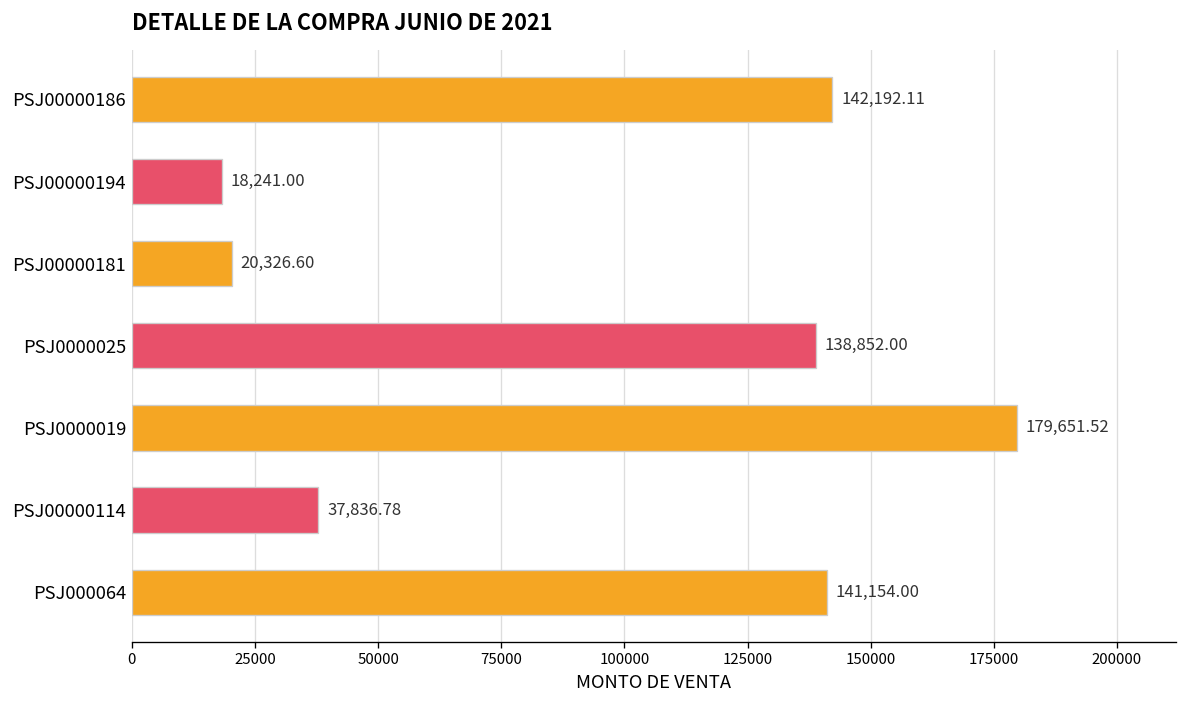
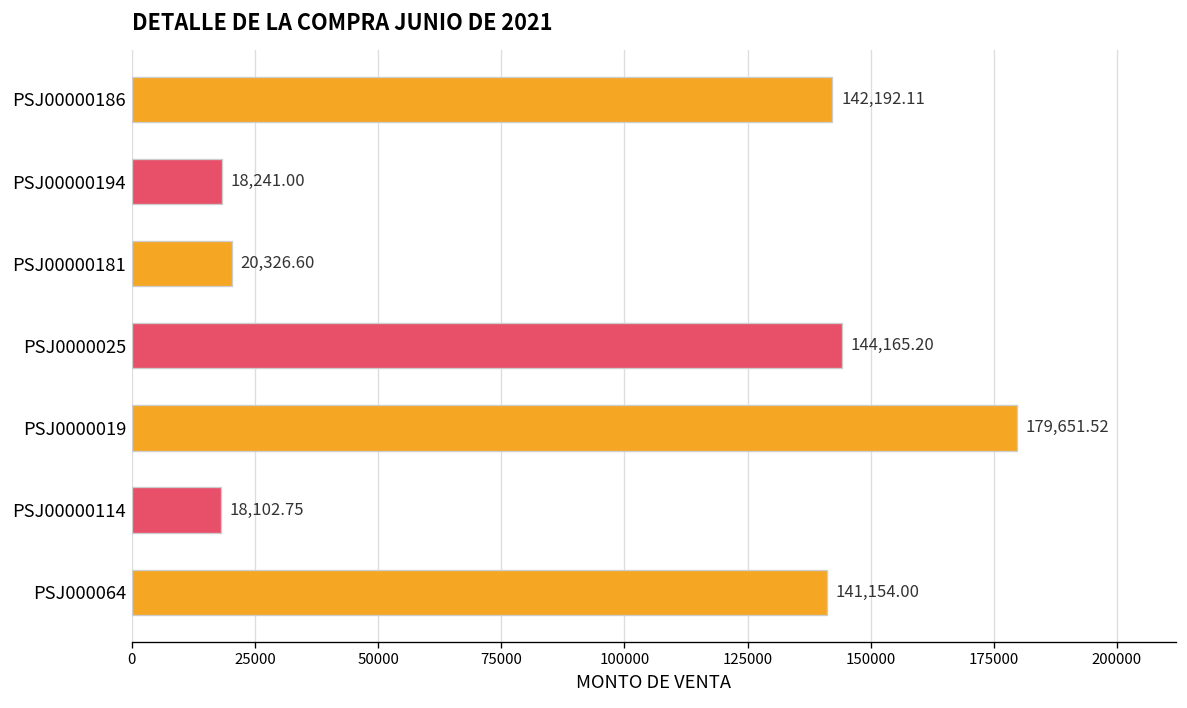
PSJ0000025: 138,852.00 -> 144,165.20
PSJ00000114: 37,836.78 -> 18,102.75
